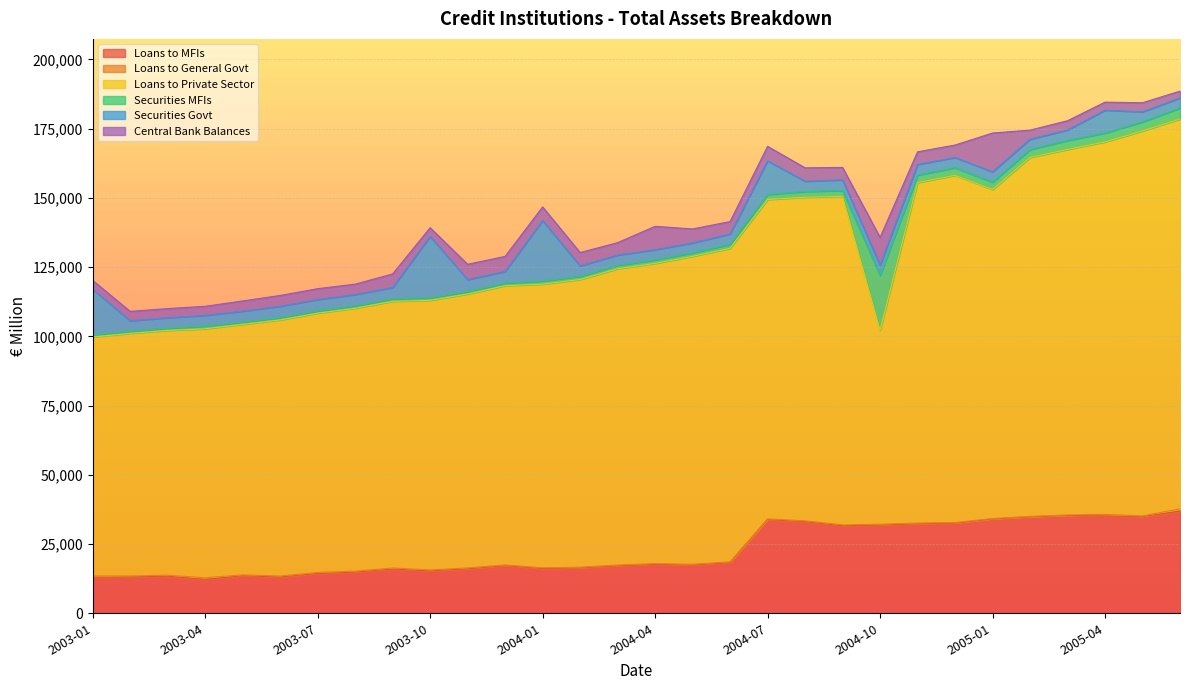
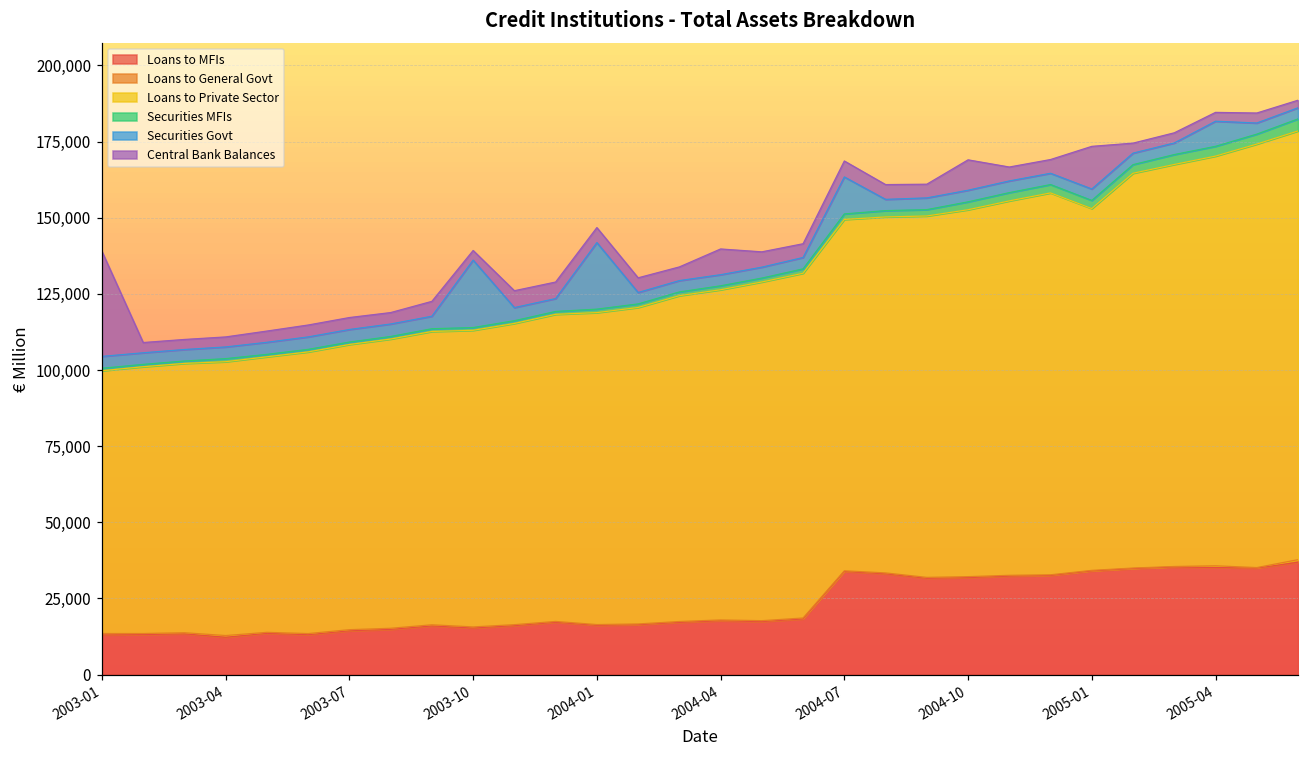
Securities Govt, 2003-01: 16,000 -> 4,000
Central Bank Balances, 2003-01: 3,000 -> 34,000
Loans to Private Sector, 2004-10: 70,000 -> 120,000
Securities MFIs, 2004-10: 20,000 -> 3,000
